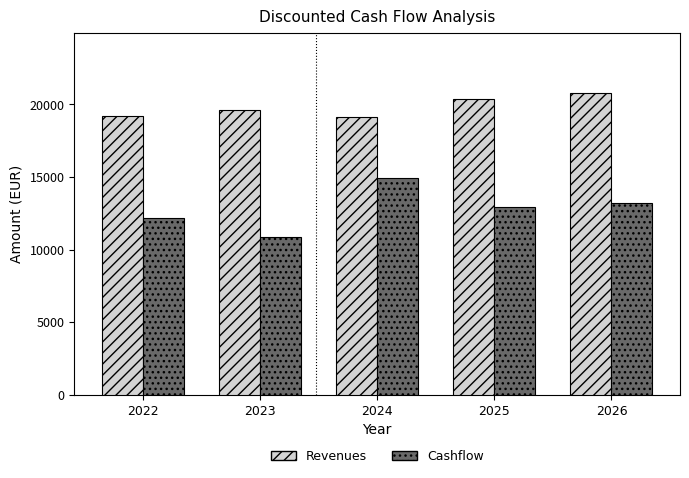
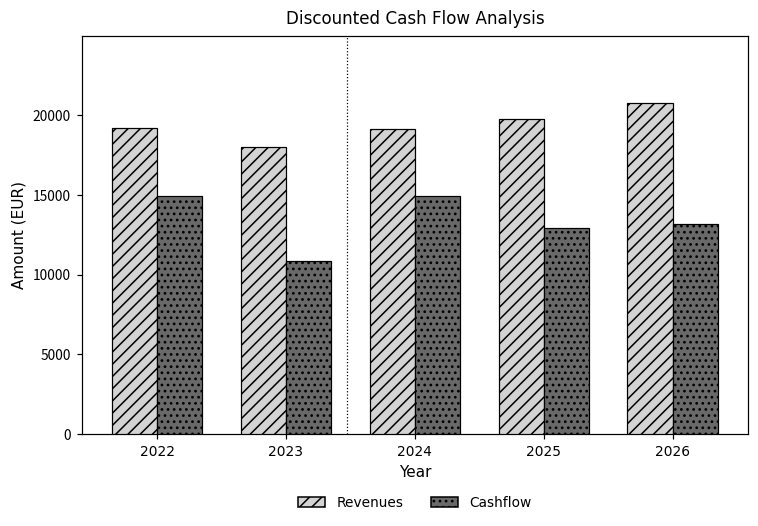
Cashflow, 2022: 12200 -> 15000
Revenues, 2023: 19600 -> 18000
Revenues, 2025: 20400 -> 19800
